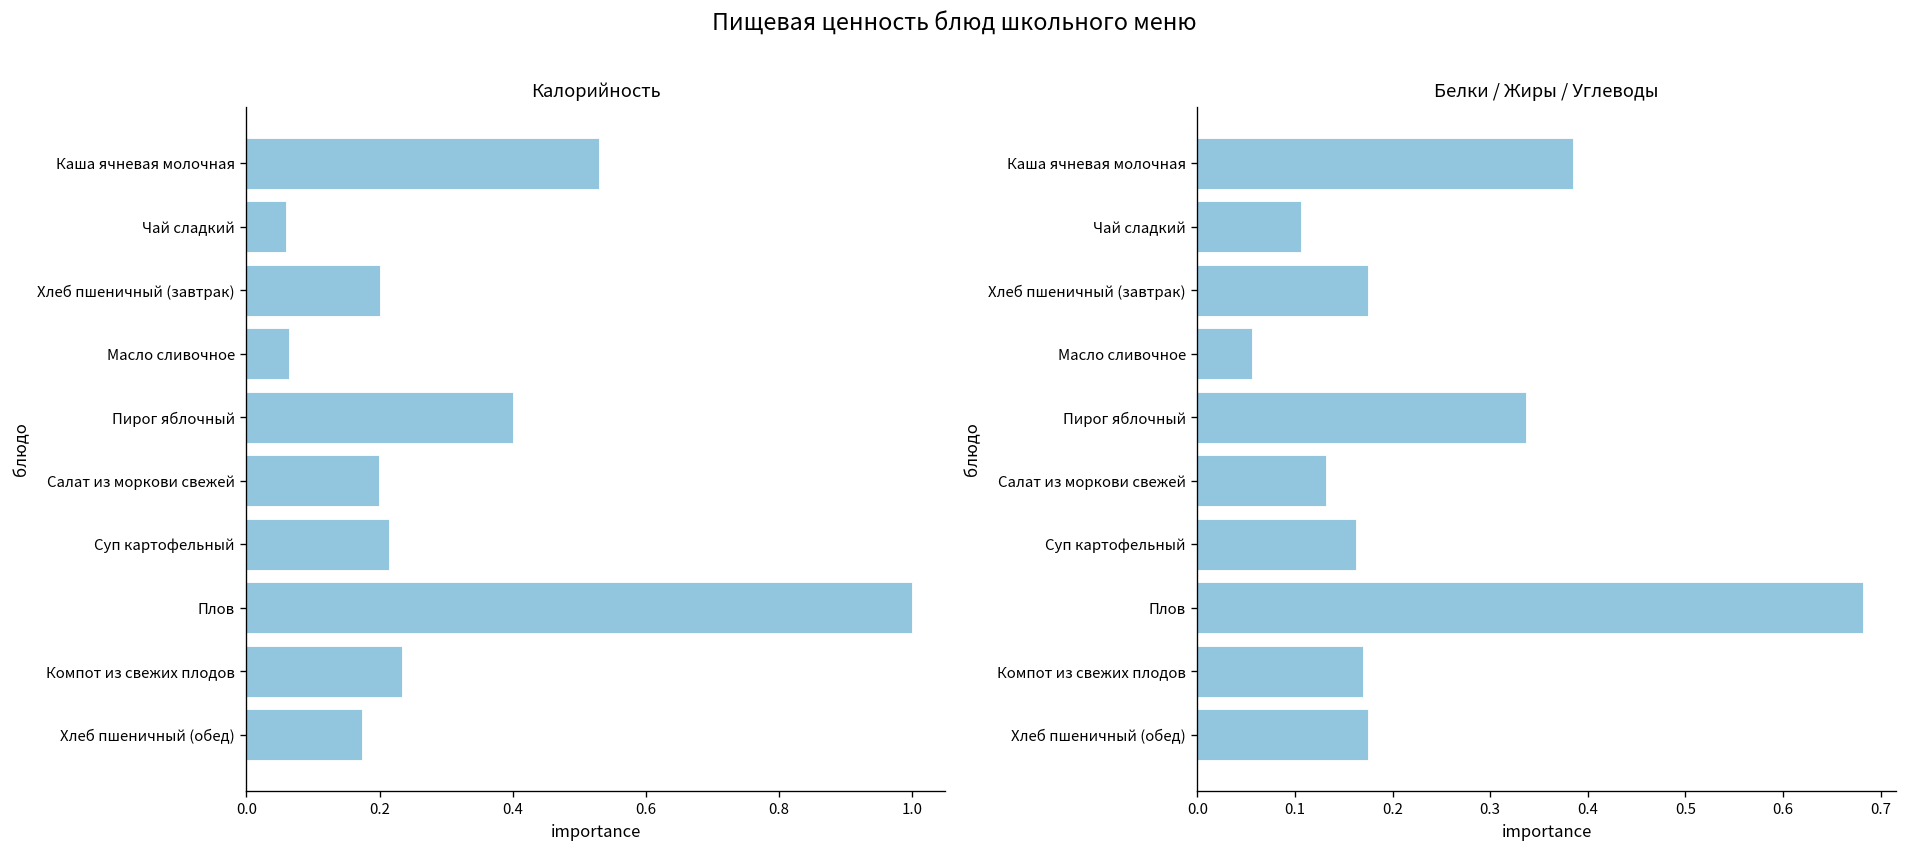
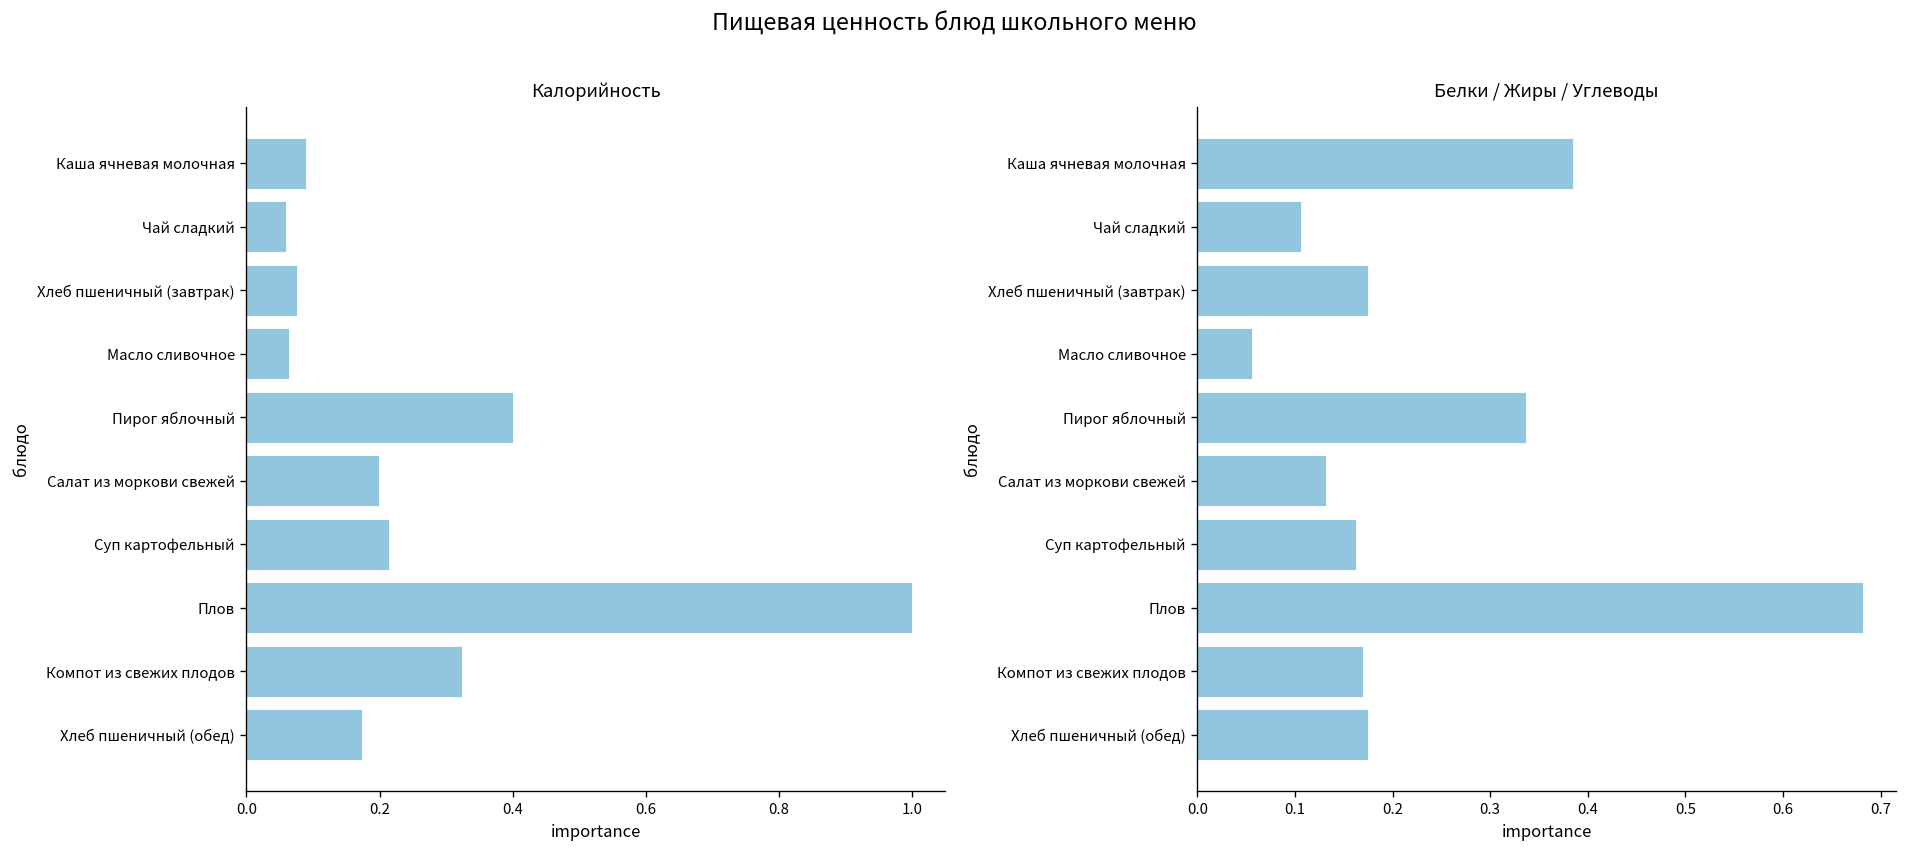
Калорийность, Каша ячневая молочная: 0.53 -> 0.09
Калорийность, Хлеб пшеничный (завтрак): 0.20 -> 0.08
Калорийность, Компот из свежих плодов: 0.23 -> 0.32
